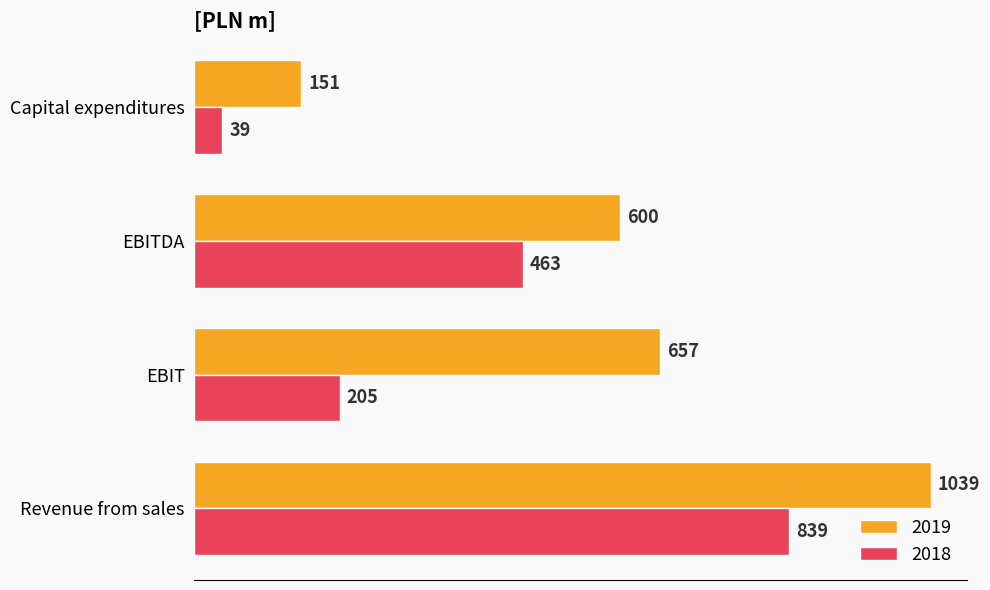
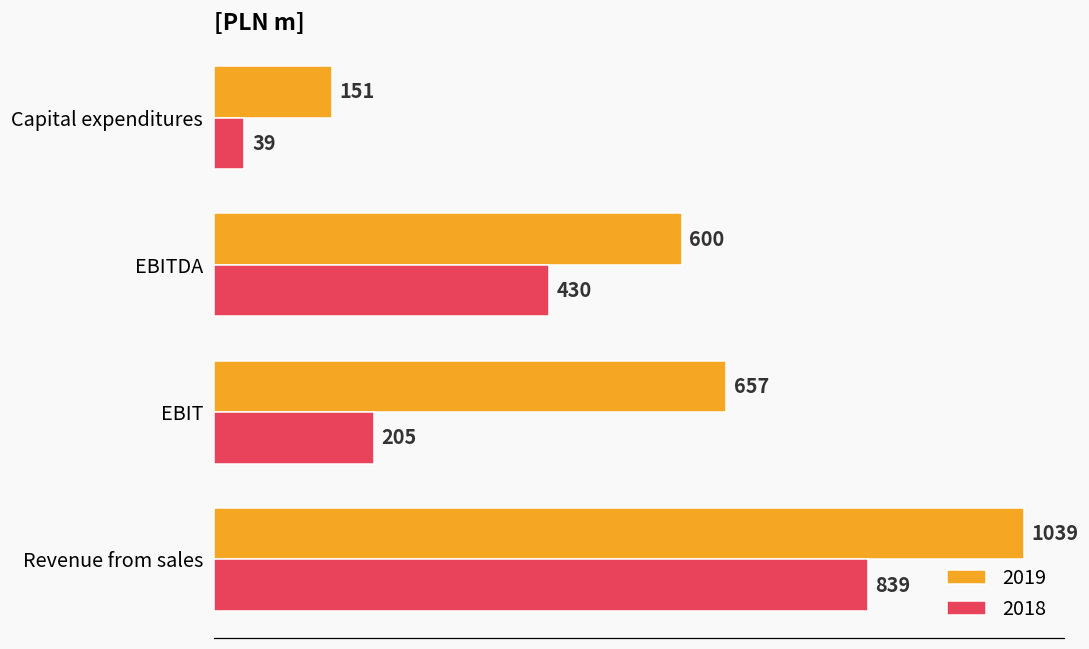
2018, EBITDA: 463 -> 430
